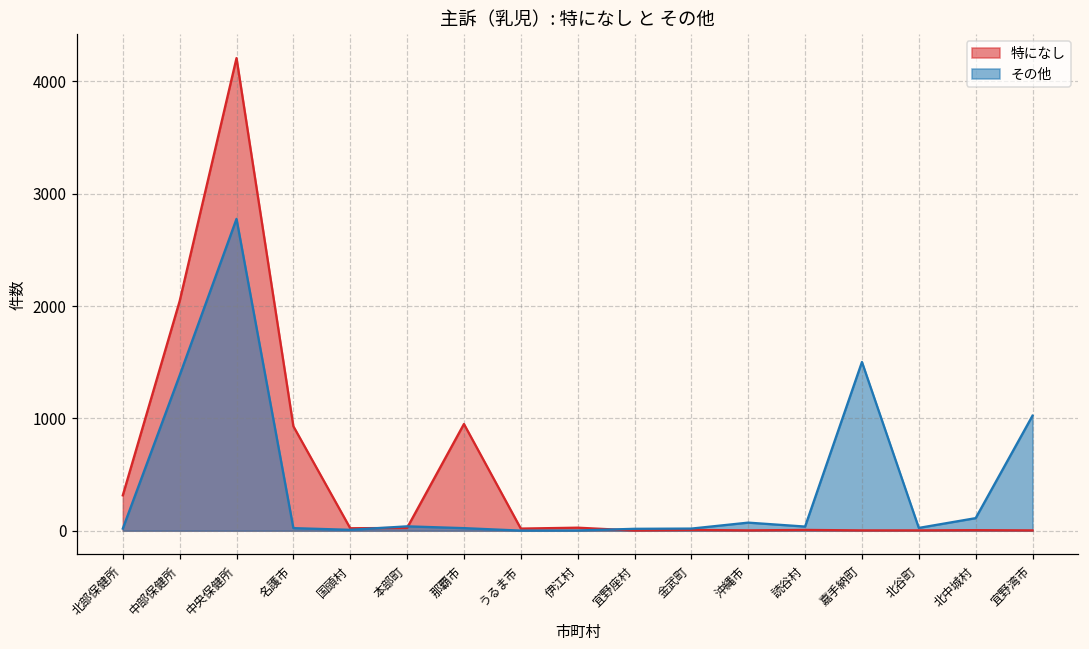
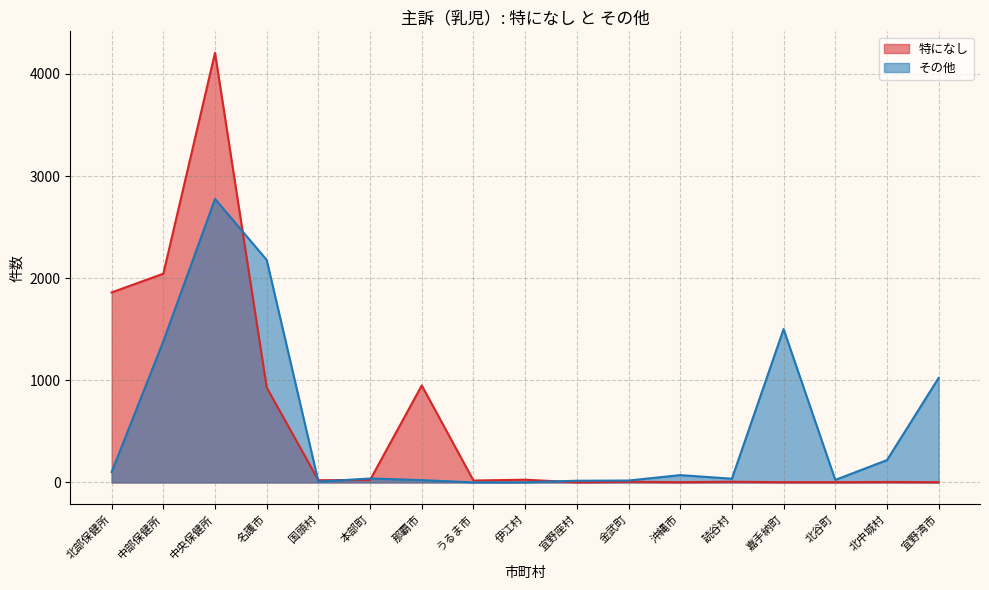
特になし, 北部保健所: 320 -> 1860
その他, 北部保健所: 20 -> 100
その他, 名護市: 20 -> 2180
その他, 北中城村: 110 -> 220
